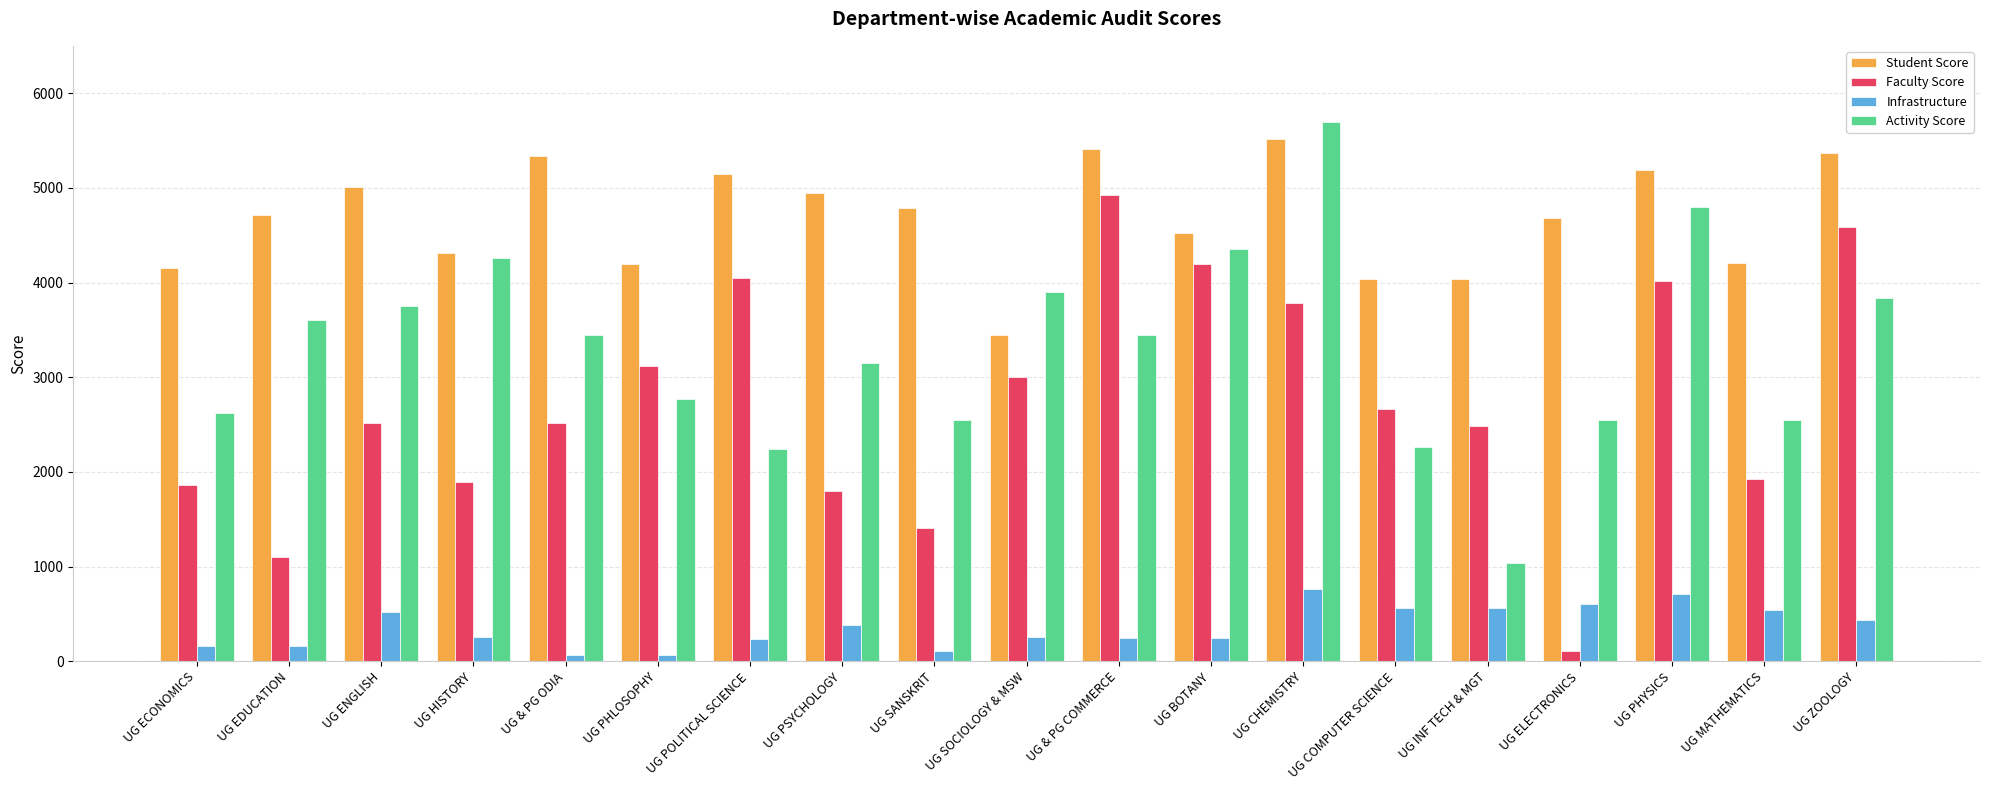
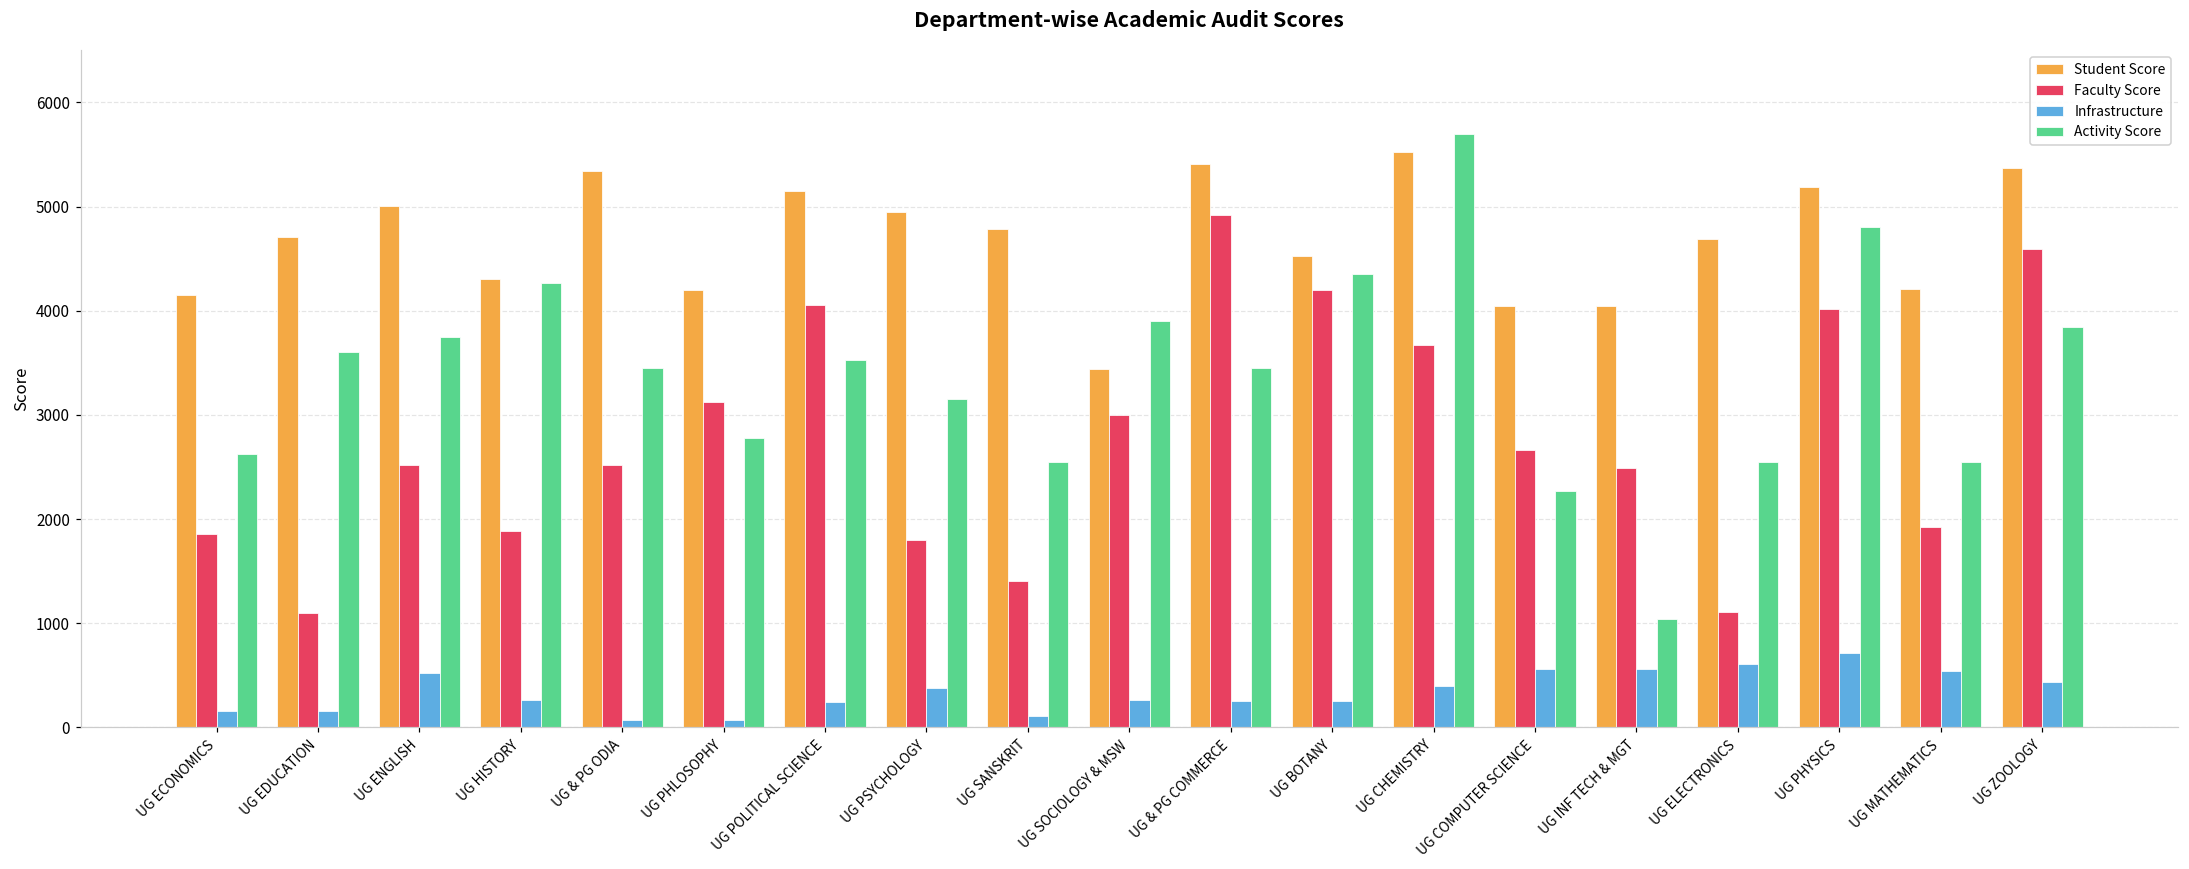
Activity Score, UG POLITICAL SCIENCE: 2200 -> 3500
Faculty Score, UG CHEMISTRY: 3800 -> 3700
Infrastructure, UG CHEMISTRY: 800 -> 400
Faculty Score, UG ELECTRONICS: 100 -> 1100
